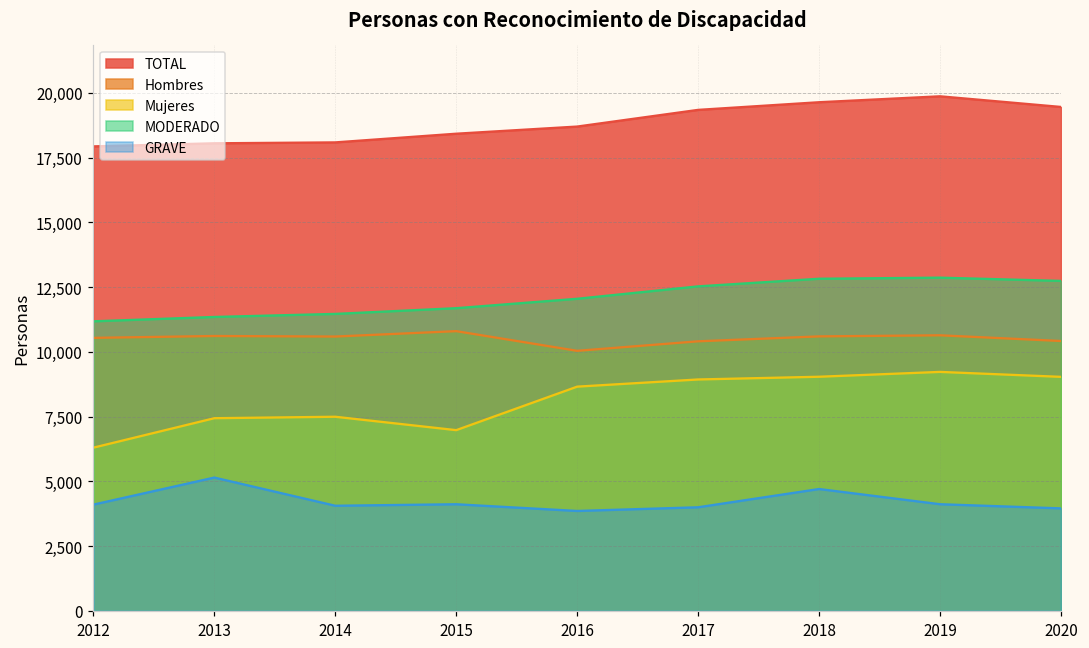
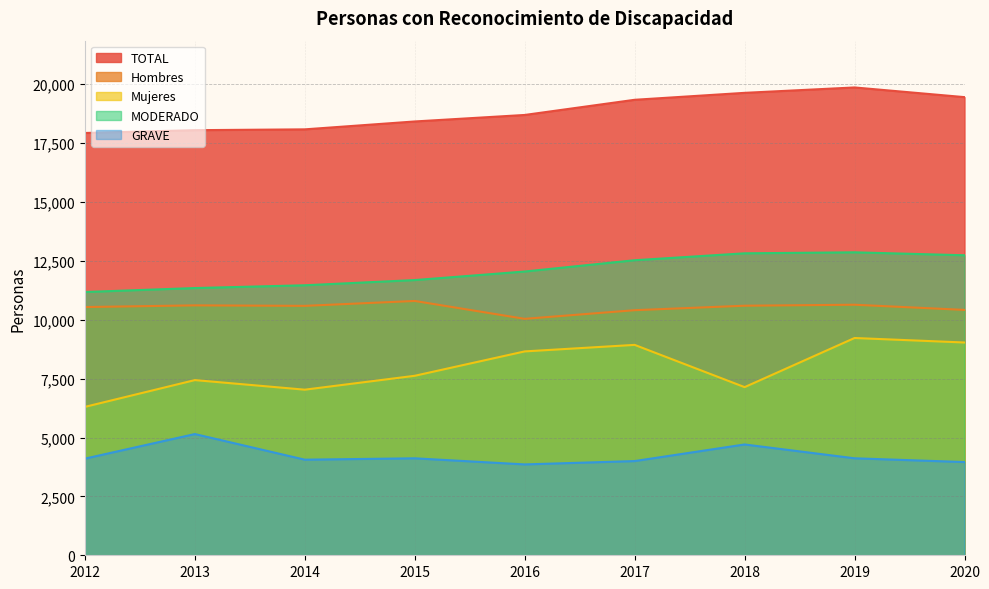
Mujeres, 2014: 7,500 -> 7,000
Mujeres, 2015: 7,000 -> 7,600
Mujeres, 2018: 9,000 -> 7,100
